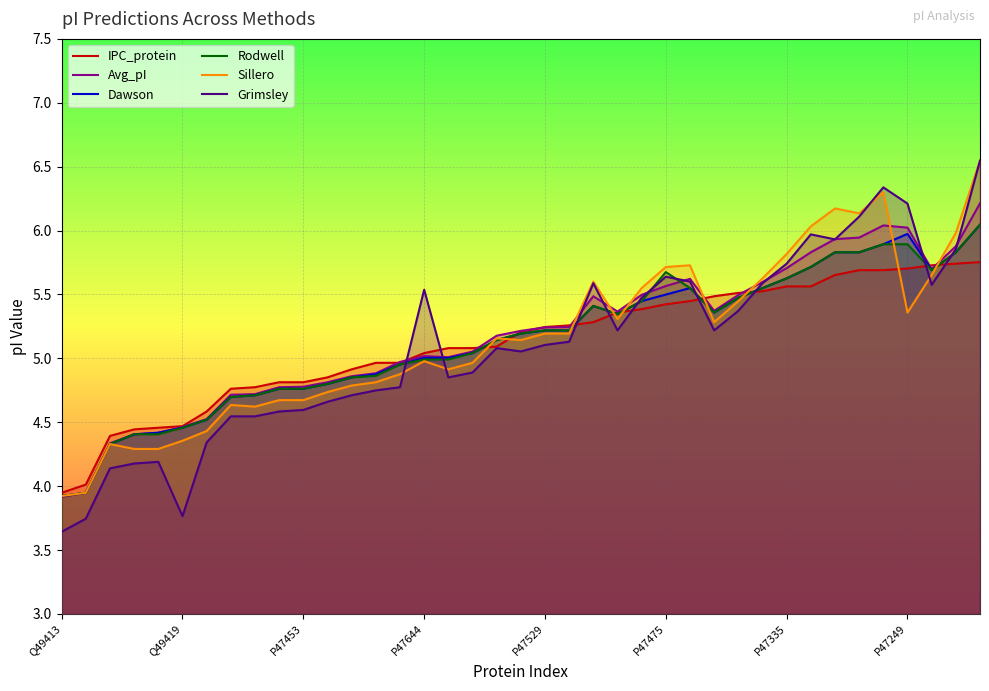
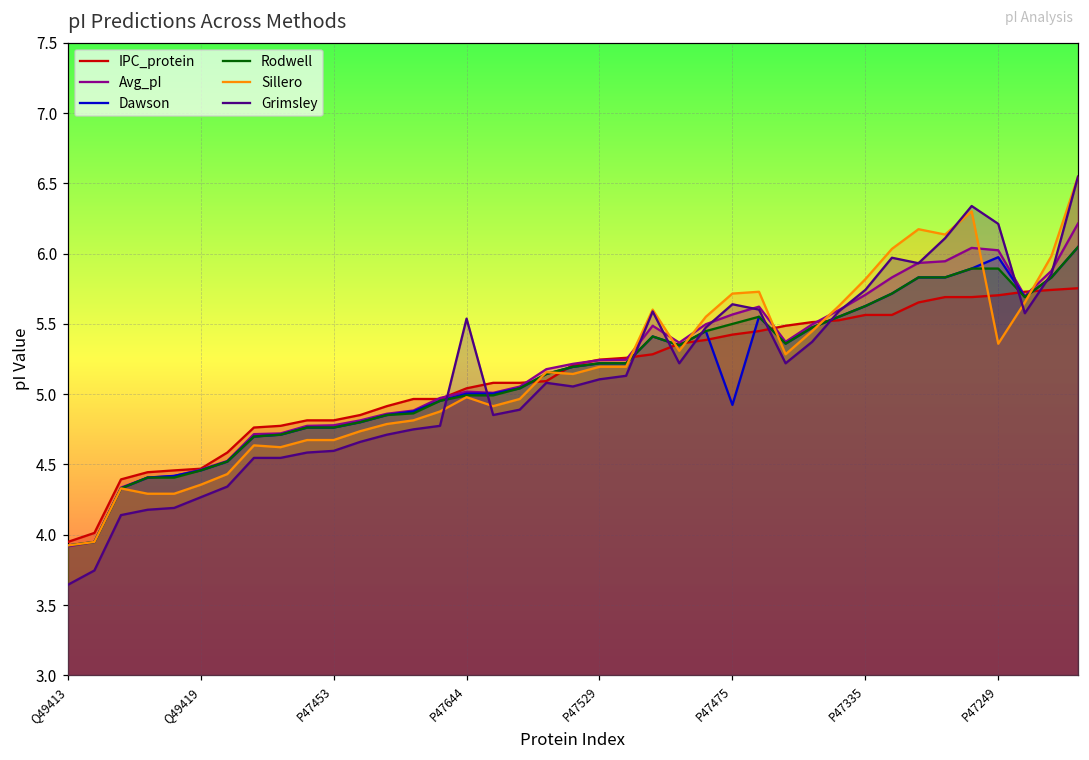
Grimsley, Q49419: 3.77 -> 4.27
Dawson, P47475: 5.50 -> 4.92
Rodwell, P47475: 5.68 -> 5.50
